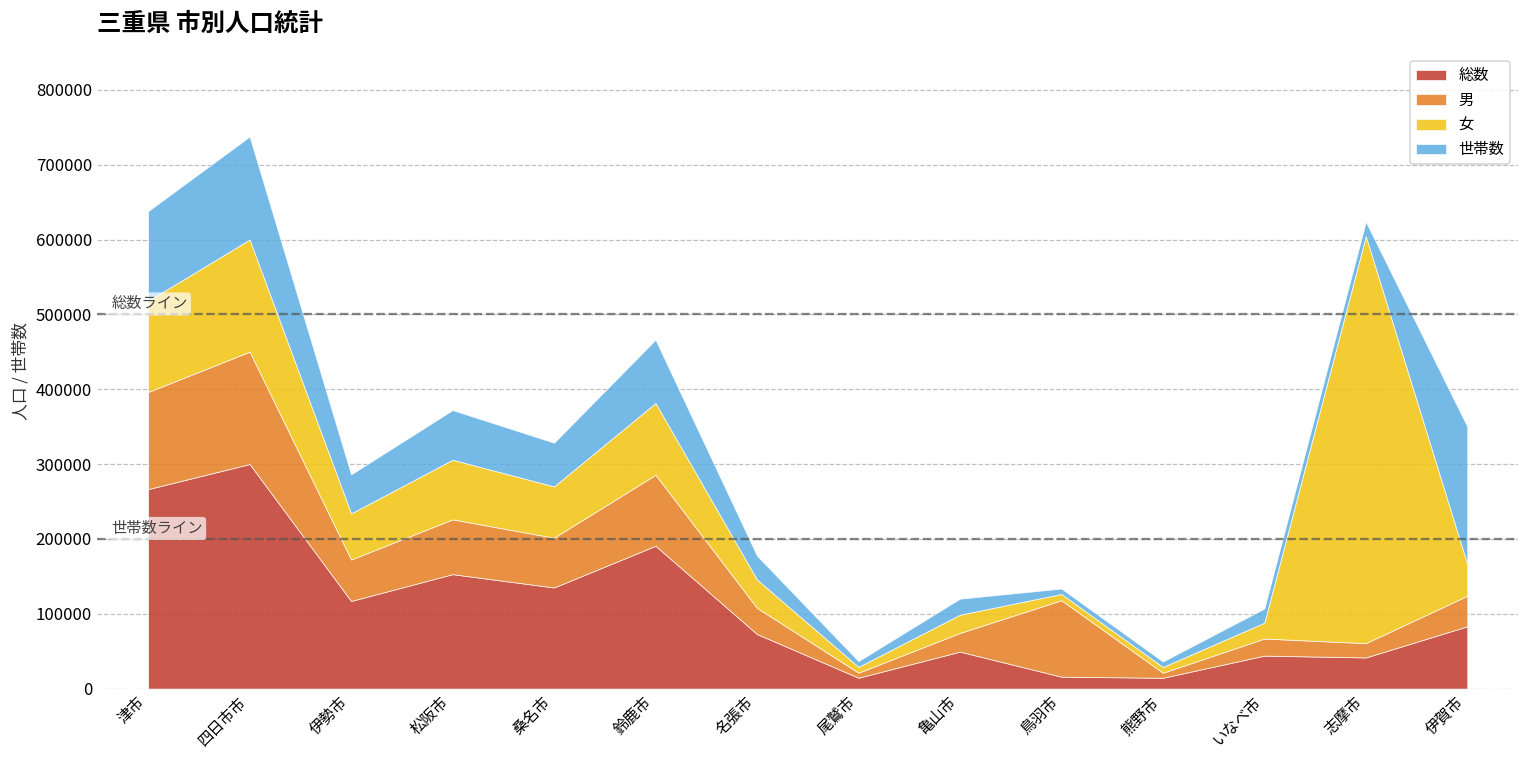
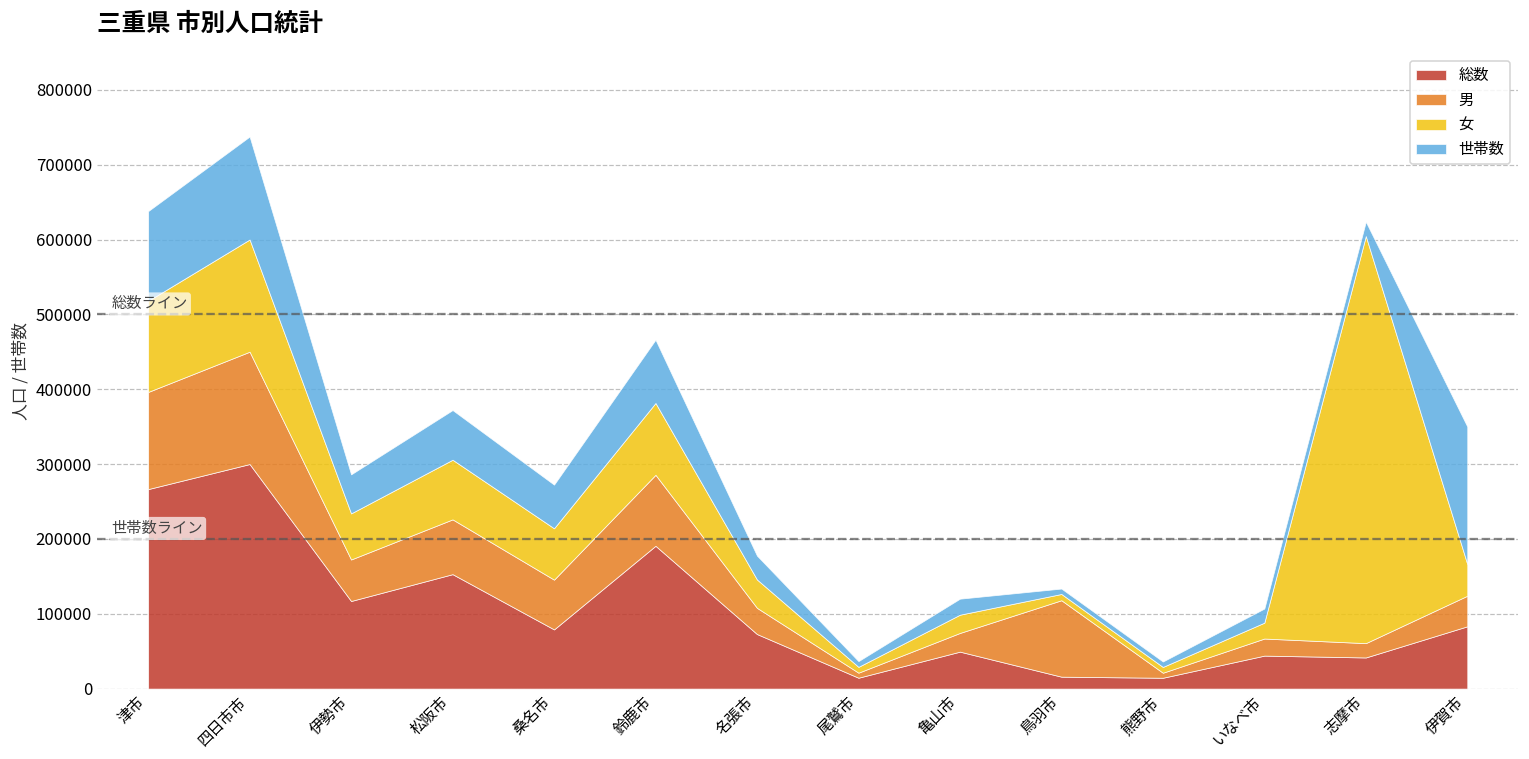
総数, 桑名市: 140000 -> 80000
